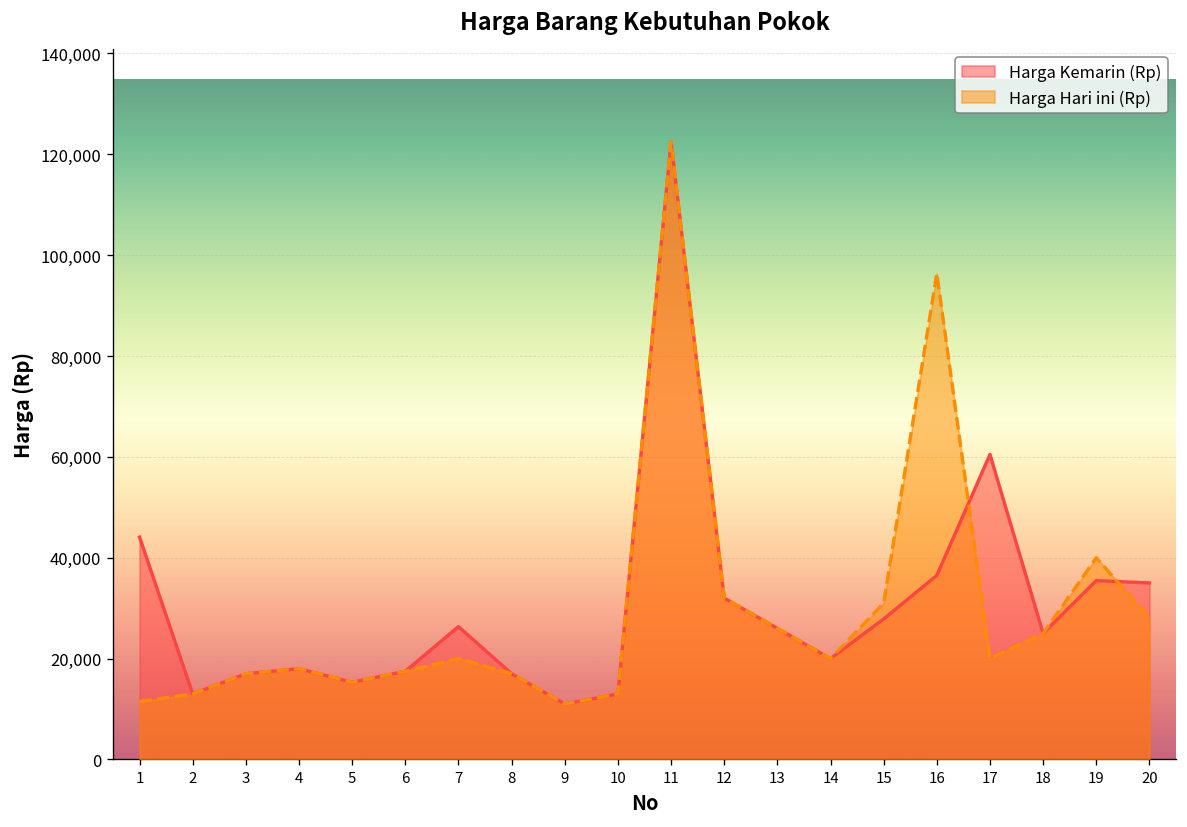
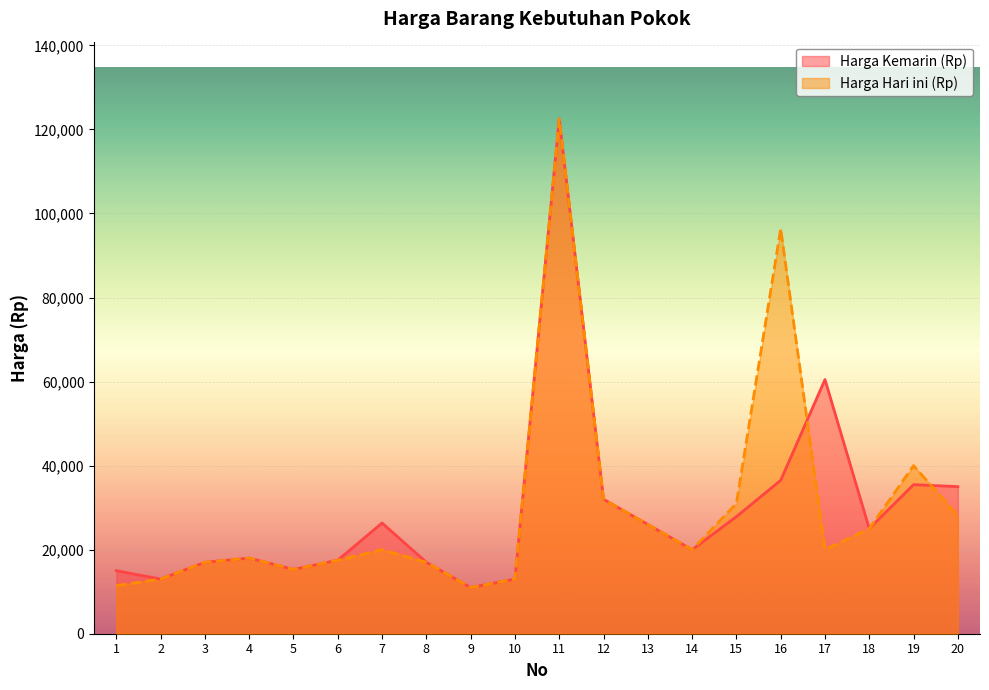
Harga Kemarin (Rp), 1: 44,000 -> 15,000
